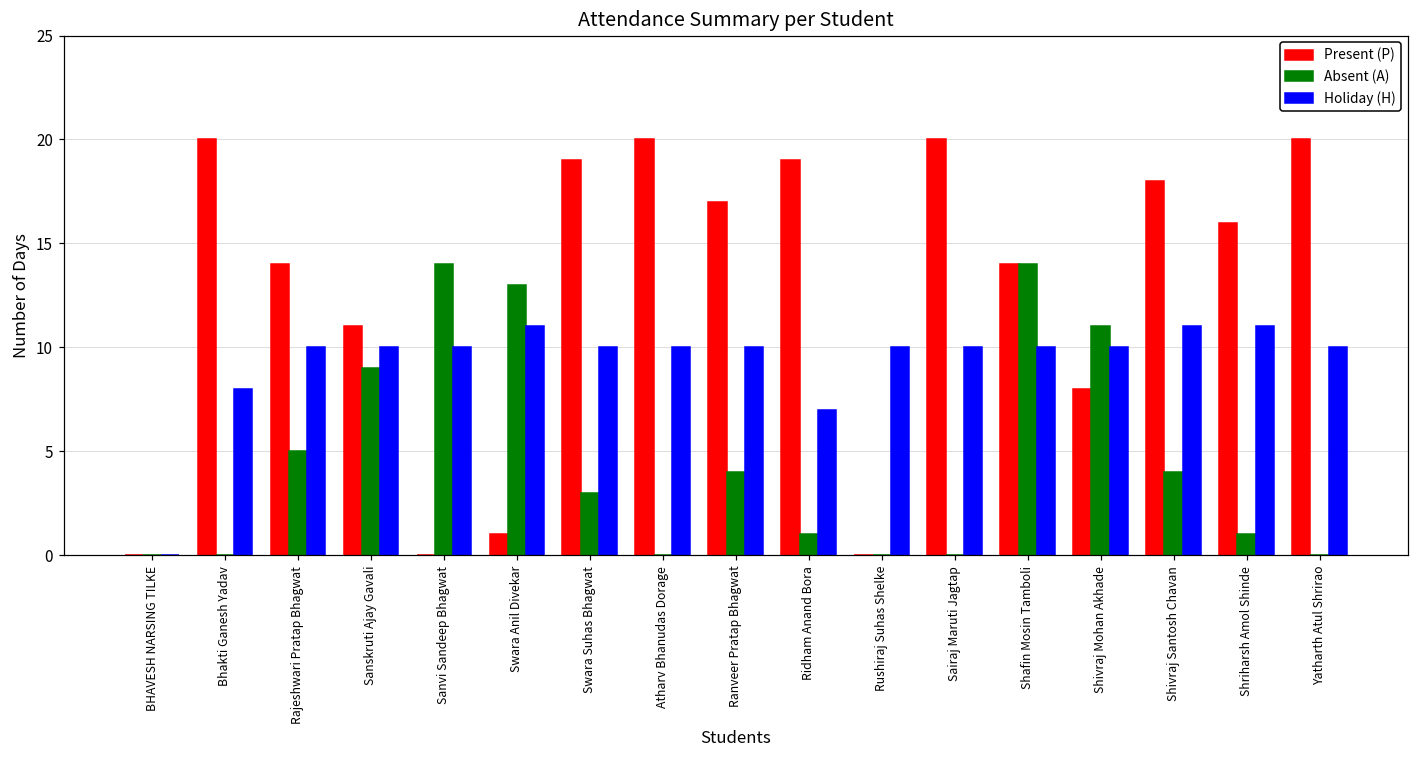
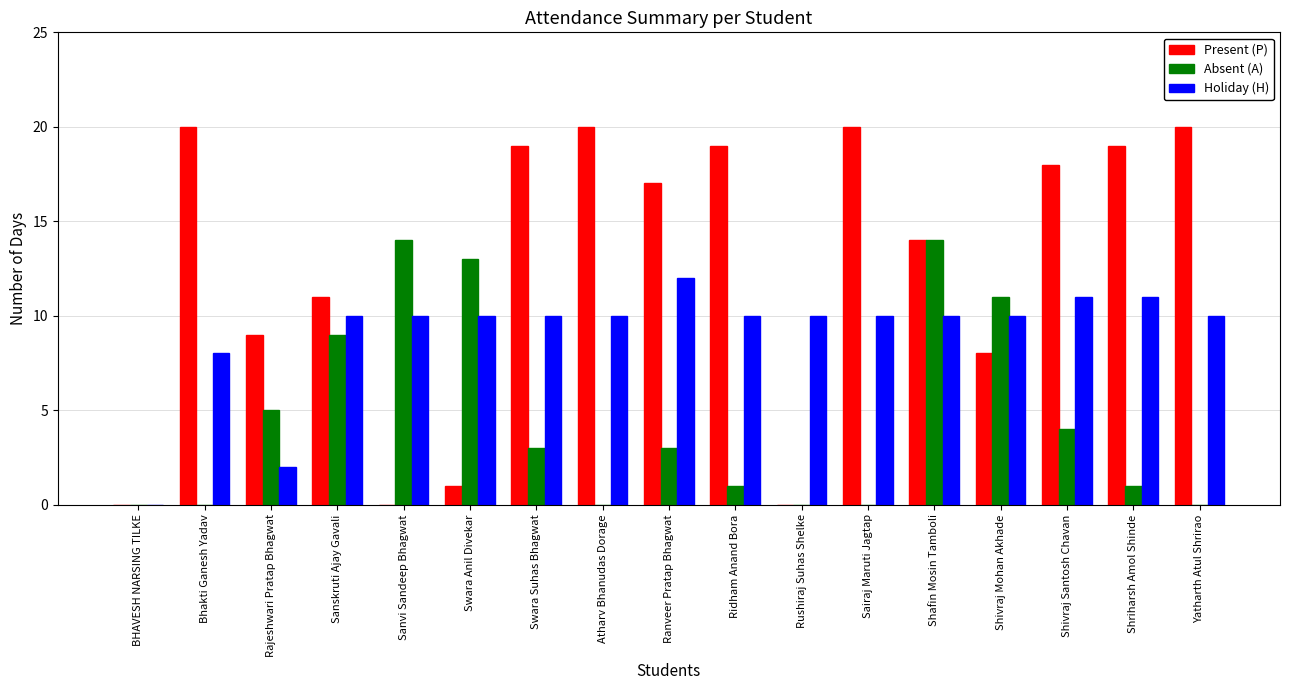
Present (P), Rajeshwari Pratap Bhagwat: 14 -> 9
Holiday (H), Rajeshwari Pratap Bhagwat: 10 -> 2
Holiday (H), Swara Anil Divekar: 11 -> 10
Absent (A), Ranveer Pratap Bhagwat: 4 -> 3
Holiday (H), Ranveer Pratap Bhagwat: 10 -> 12
Holiday (H), Ridham Anand Bora: 7 -> 10
Present (P), Shriharsh Amol Shinde: 16 -> 19
